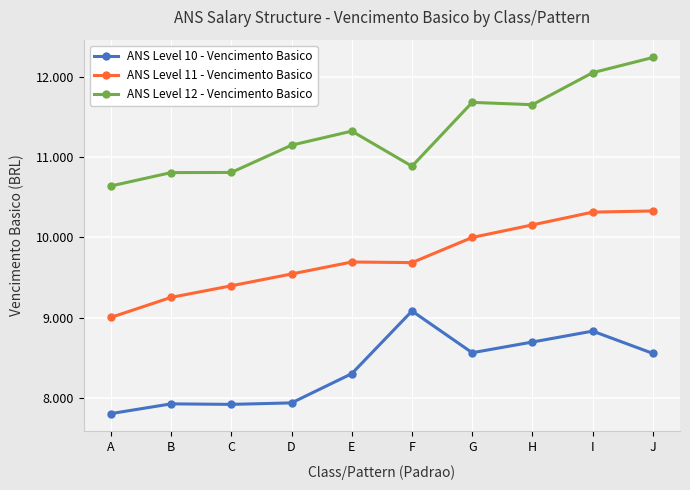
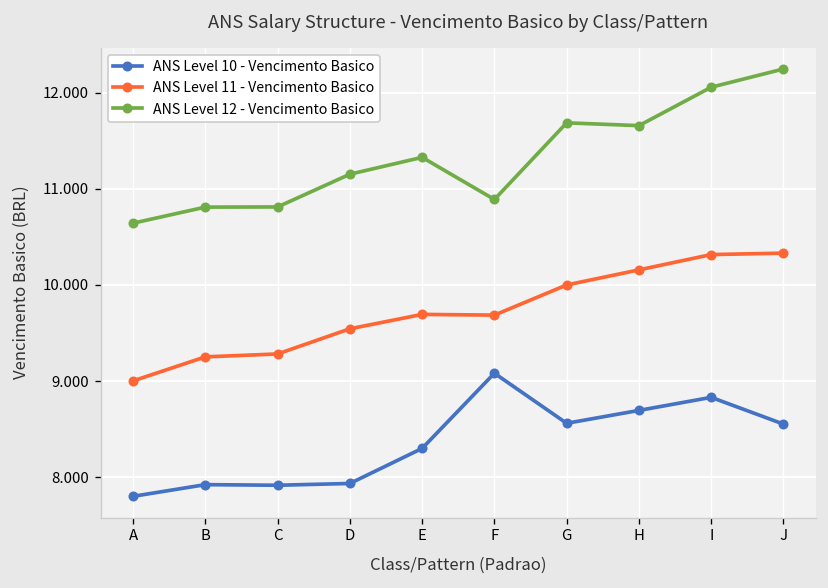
ANS Level 11 - Vencimento Basico, C: 9.4 -> 9.3
